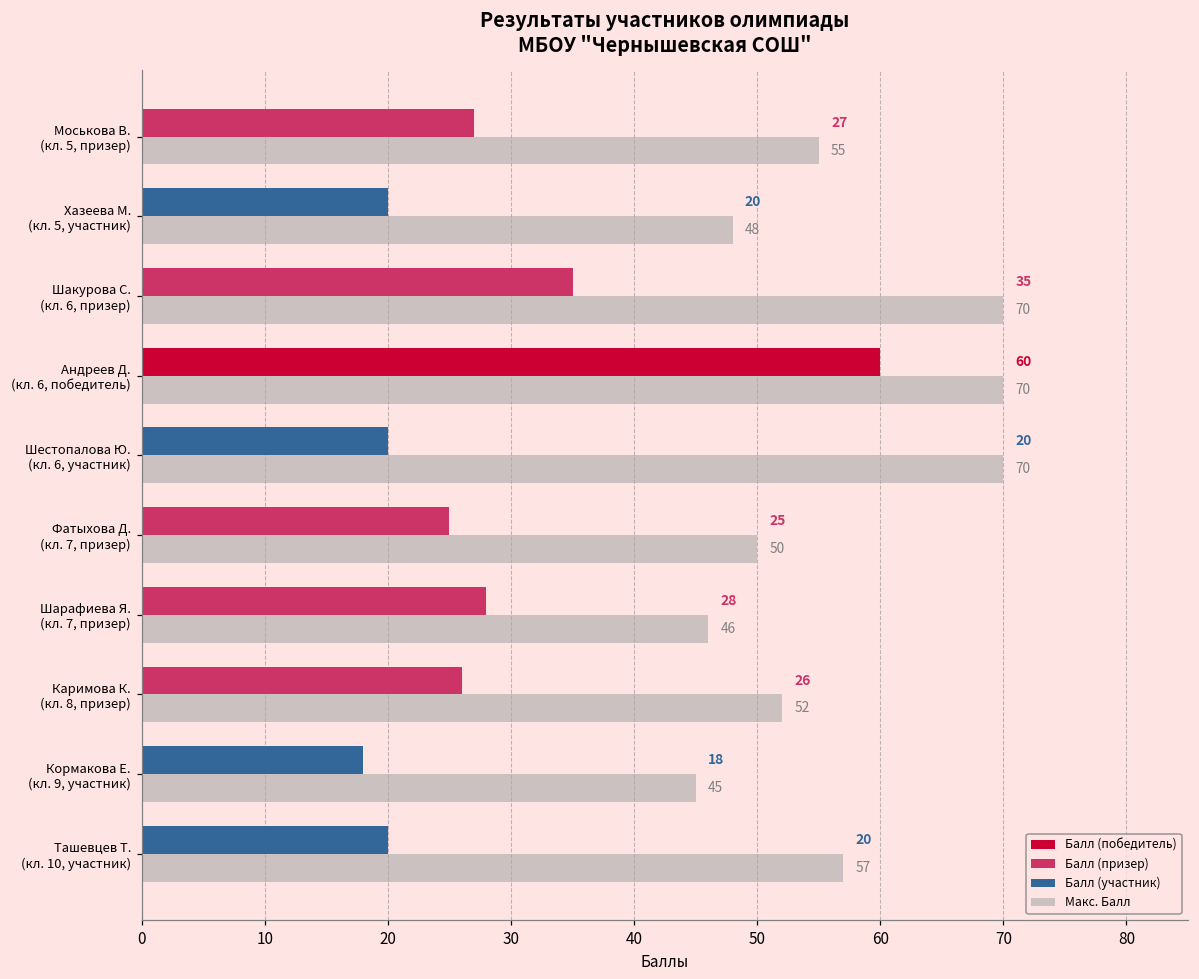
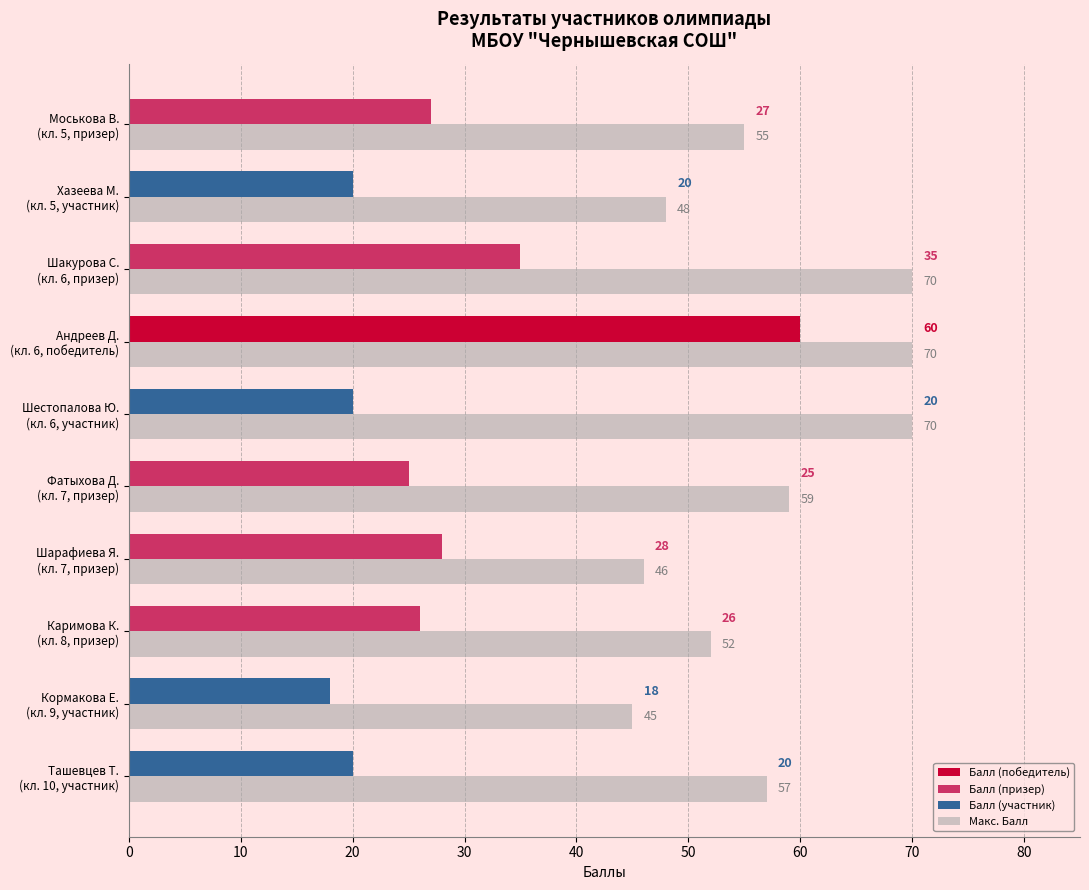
Макс. Балл, Фатыхова Д. (кл. 7, призер): 50 -> 59
